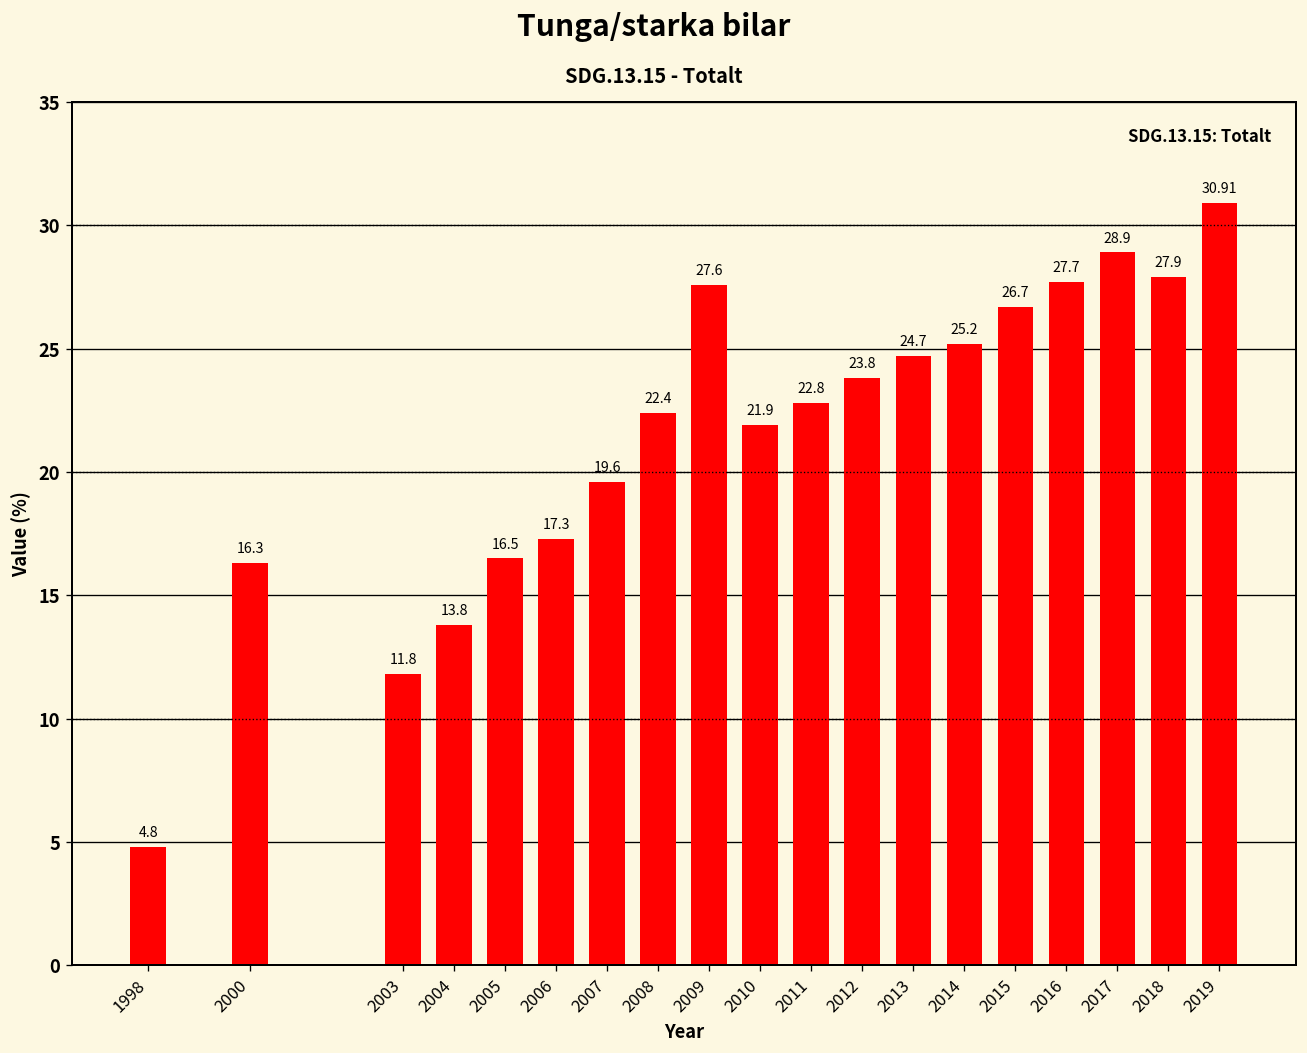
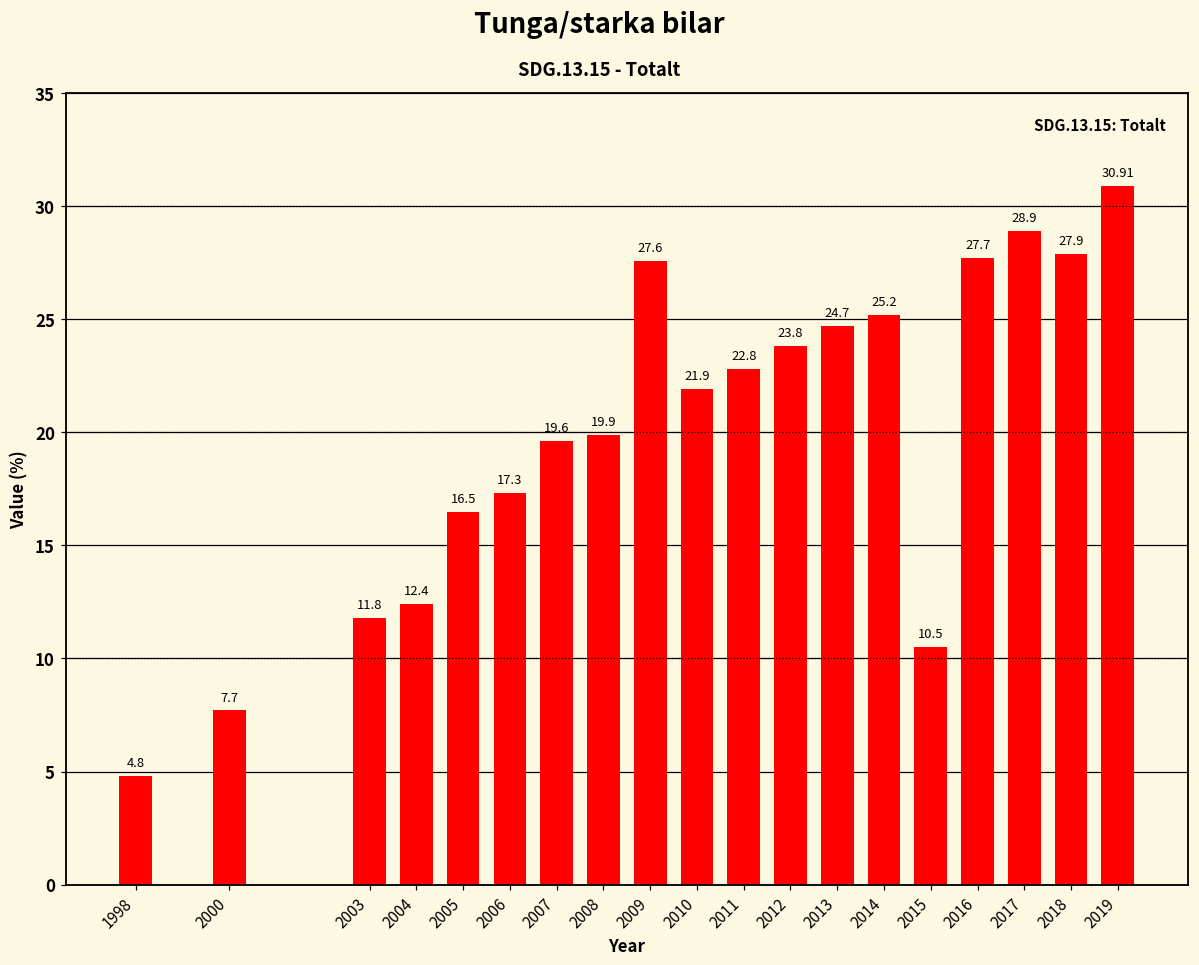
2000: 16.3 -> 7.7
2004: 13.8 -> 12.4
2008: 22.4 -> 19.9
2015: 26.7 -> 10.5
